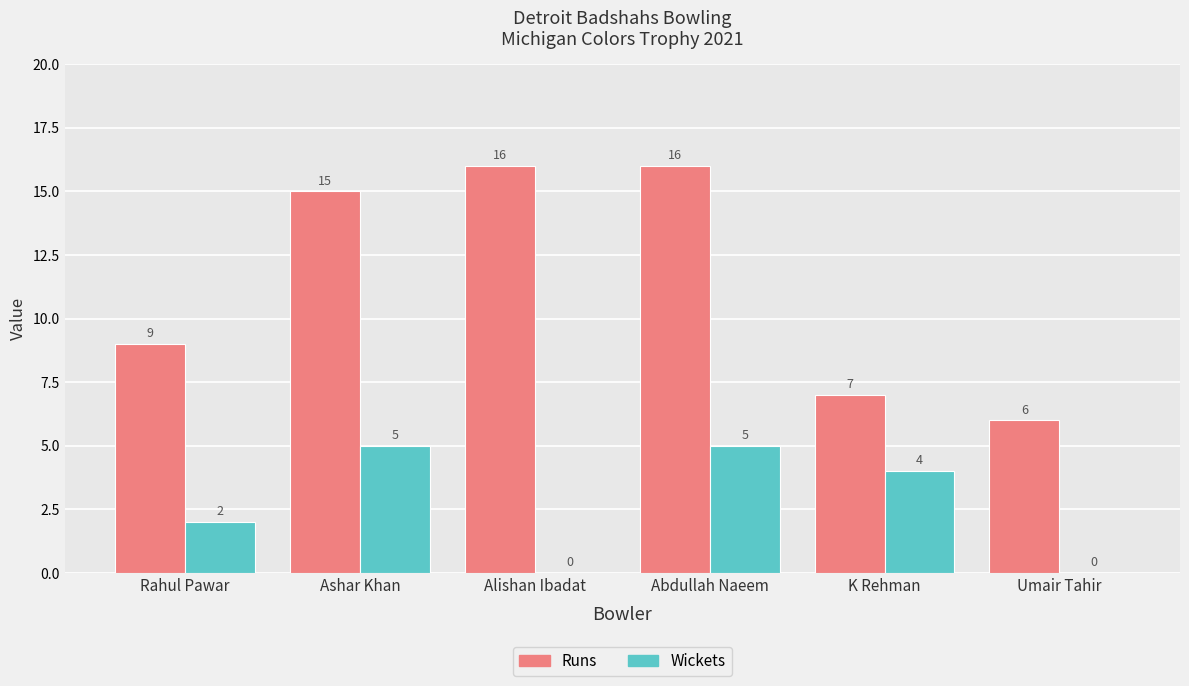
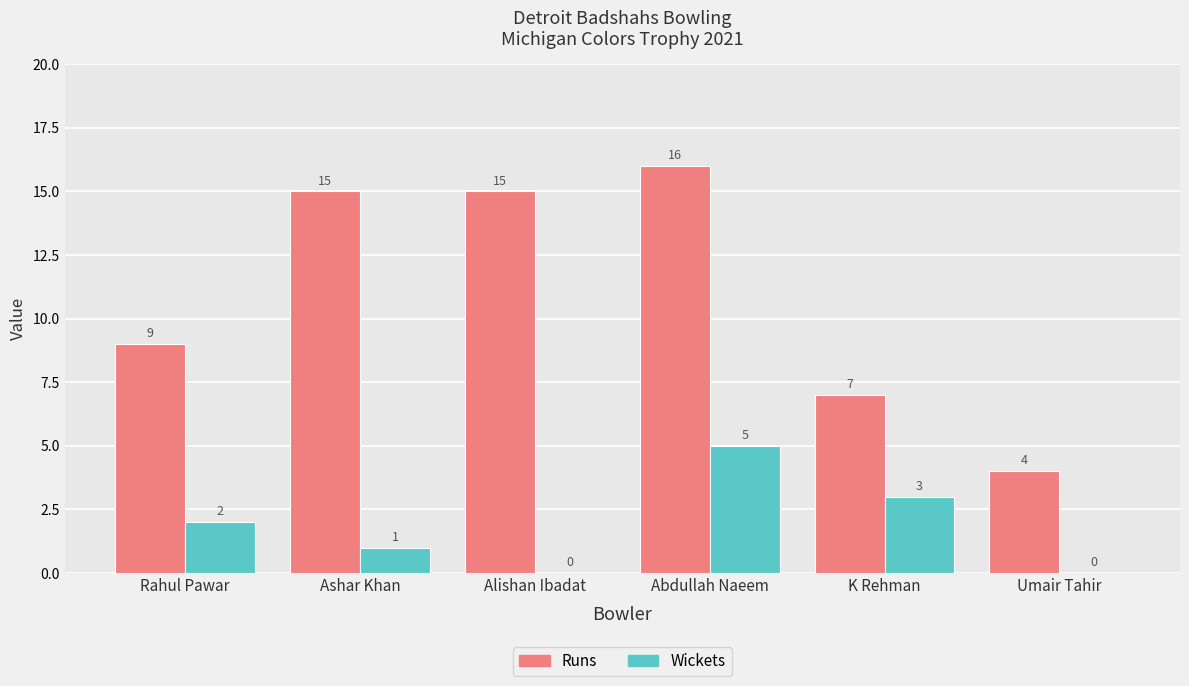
Wickets, Ashar Khan: 5 -> 1
Runs, Alishan Ibadat: 16 -> 15
Wickets, K Rehman: 4 -> 3
Runs, Umair Tahir: 6 -> 4
